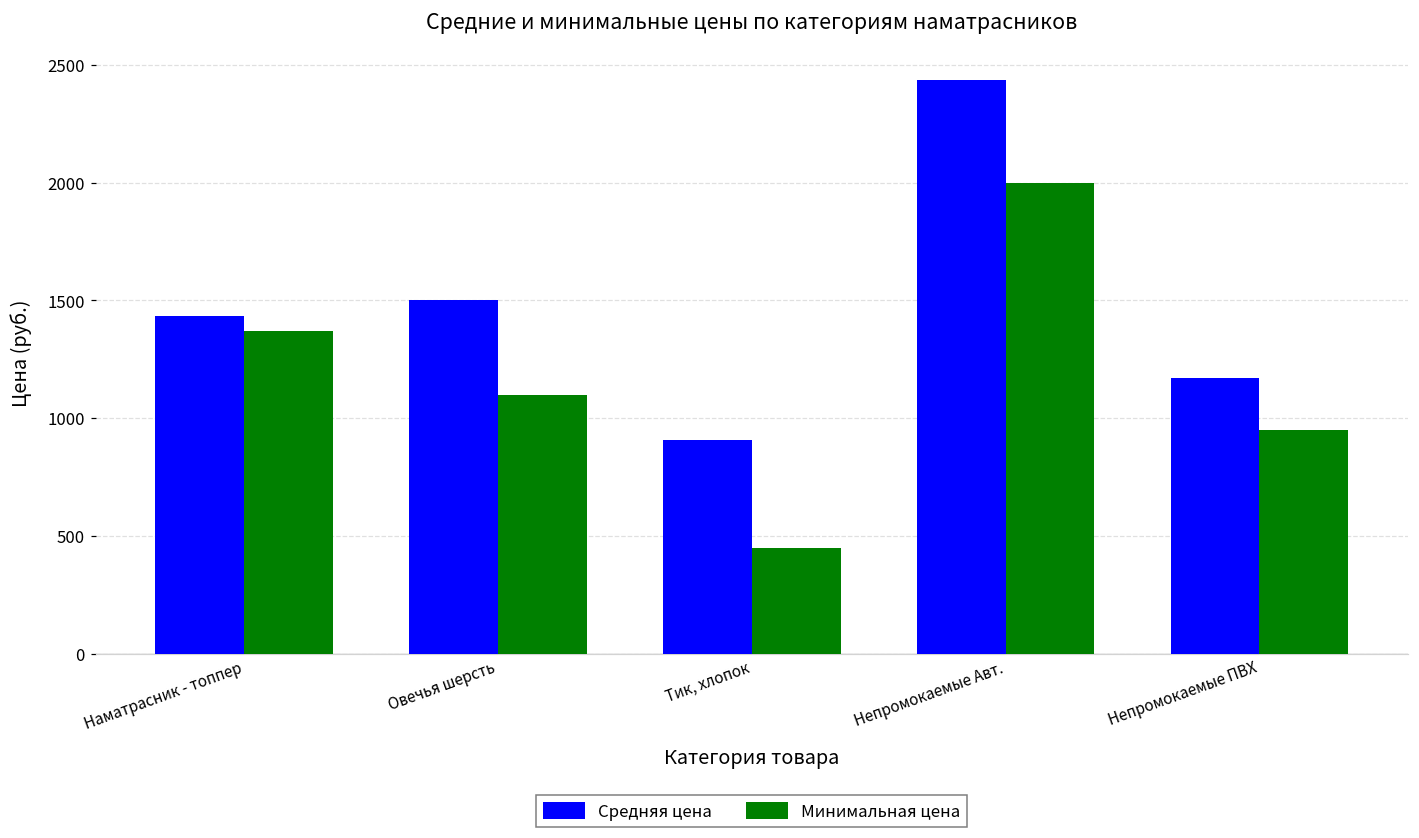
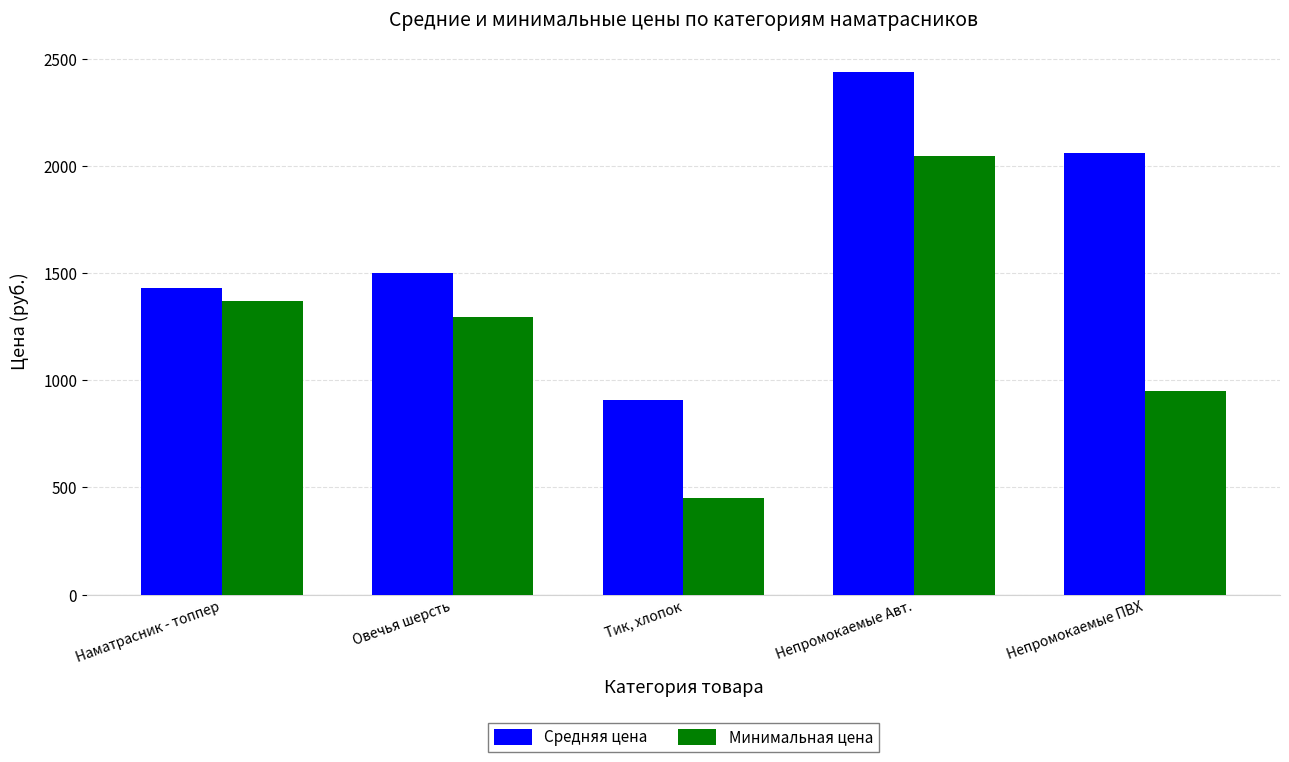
Минимальная цена, Овечья шерсть: 1100 -> 1300
Минимальная цена, Непромокаемые Авт.: 2000 -> 2050
Средняя цена, Непромокаемые ПВХ: 1170 -> 2060
